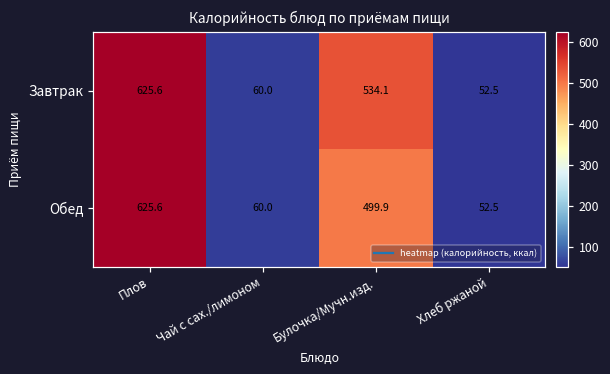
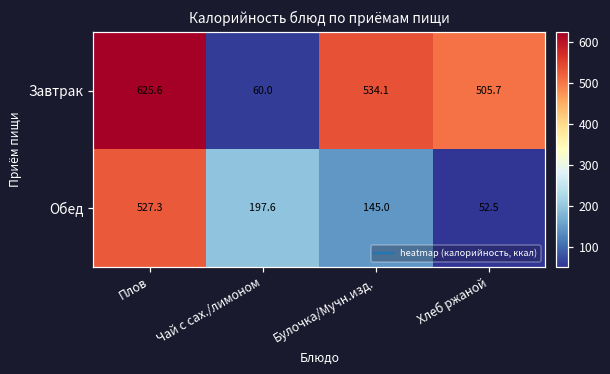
Завтрак, Хлеб ржаной: 52.5 -> 505.7
Обед, Плов: 625.6 -> 527.3
Обед, Чай с сах./лимоном: 60.0 -> 197.6
Обед, Булочка/Мучн.изд.: 499.9 -> 145.0
